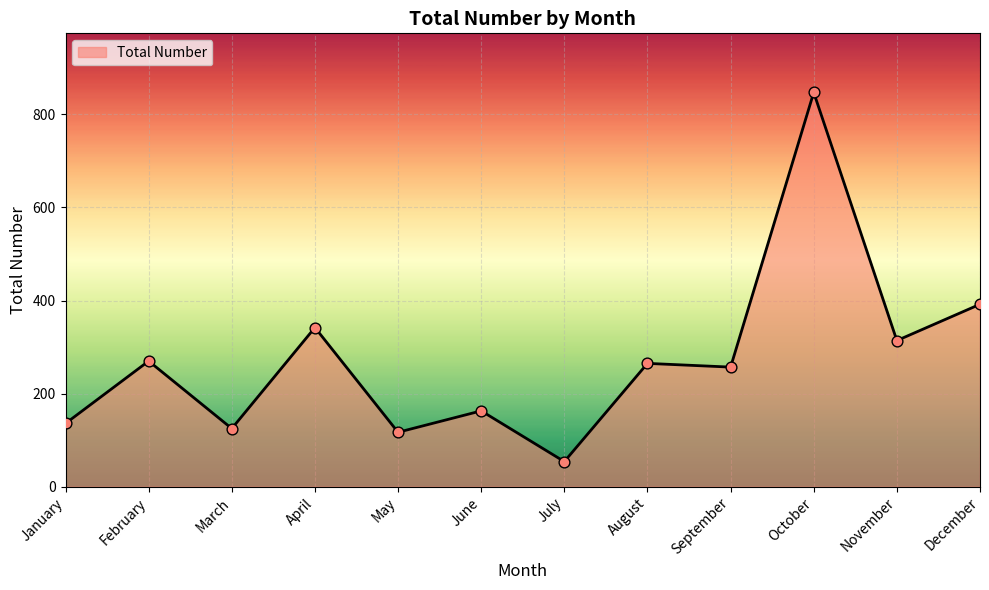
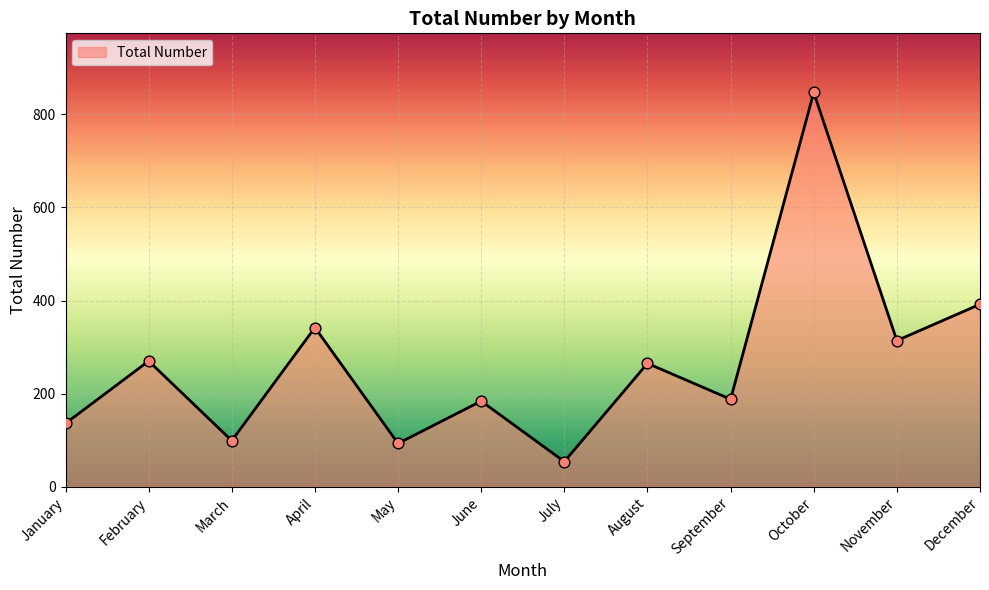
March: 130 -> 100
May: 120 -> 90
June: 160 -> 180
September: 260 -> 190
